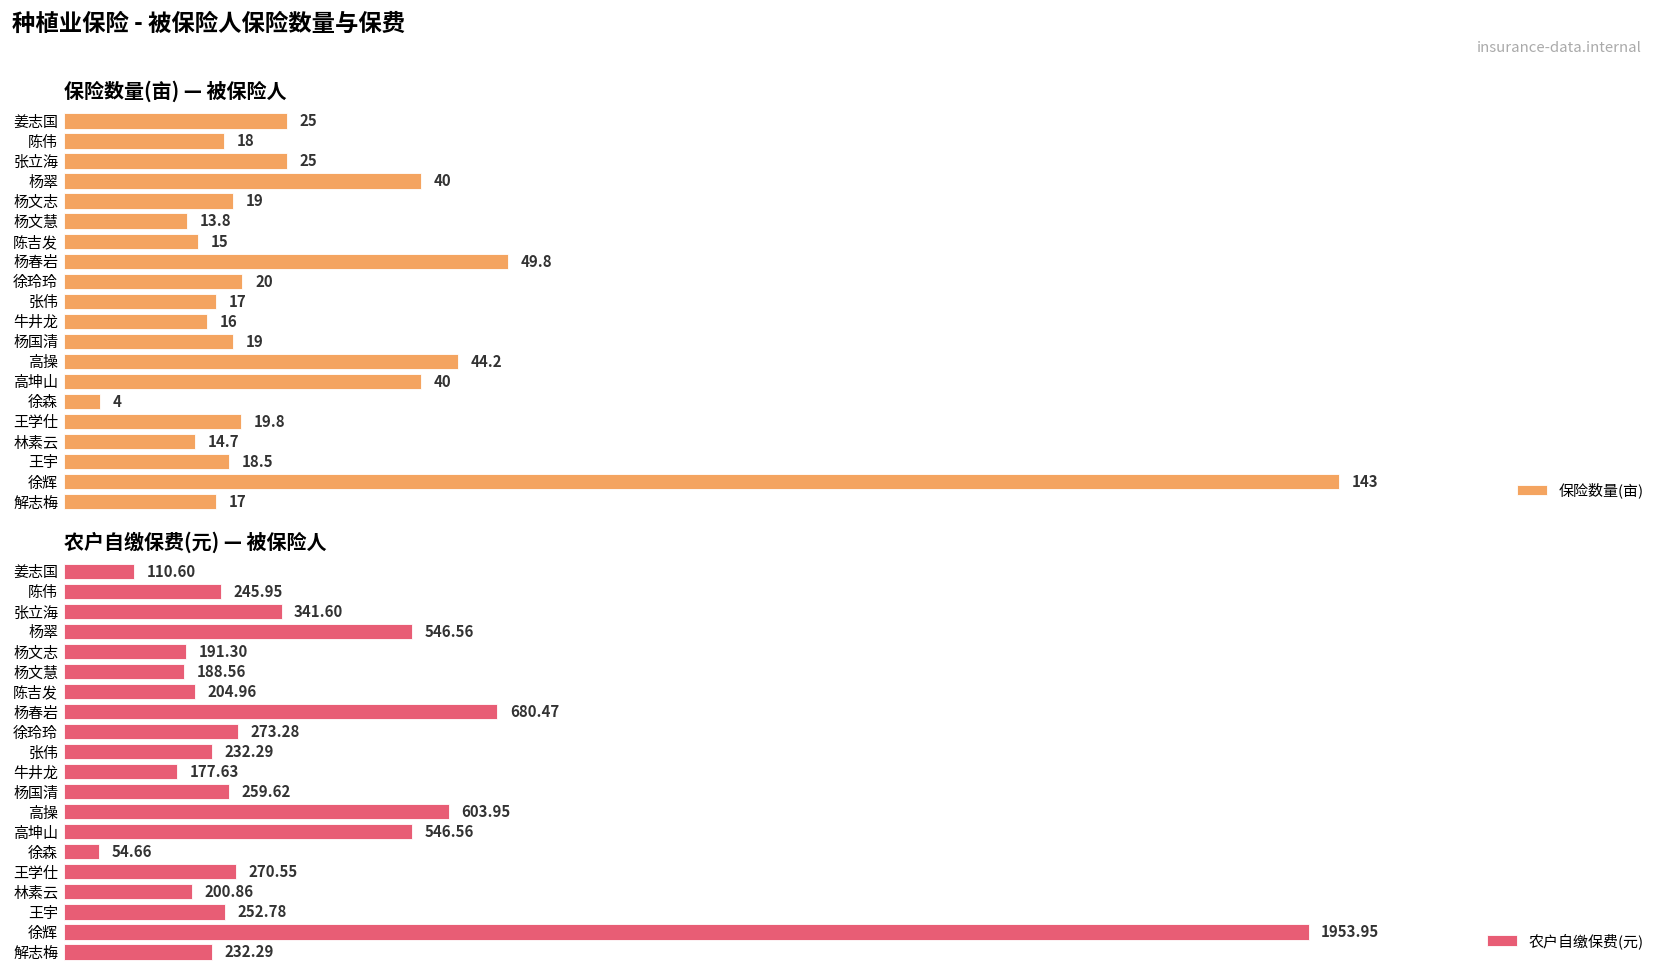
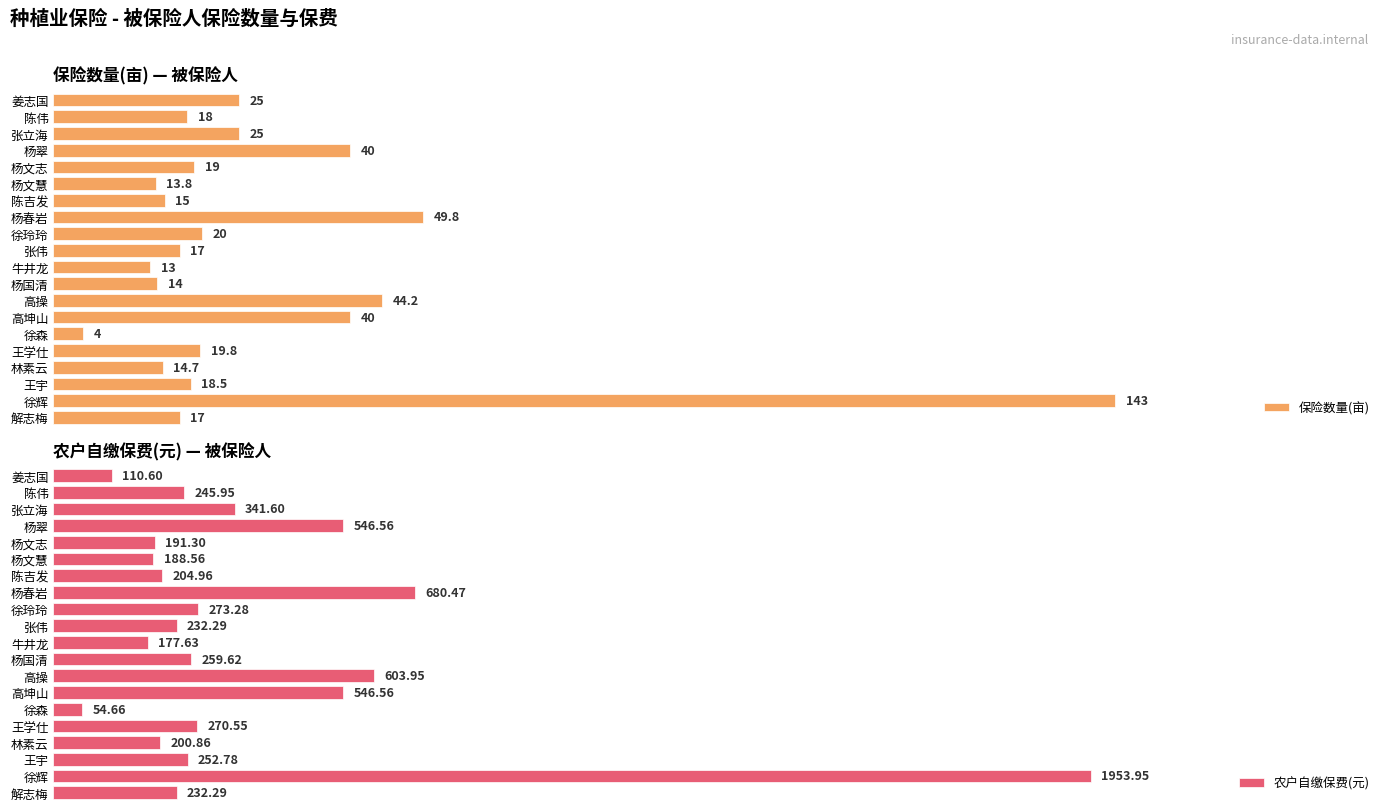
保险数量(亩) — 被保险人, 牛井龙: 16 -> 13
保险数量(亩) — 被保险人, 杨国清: 19 -> 14
